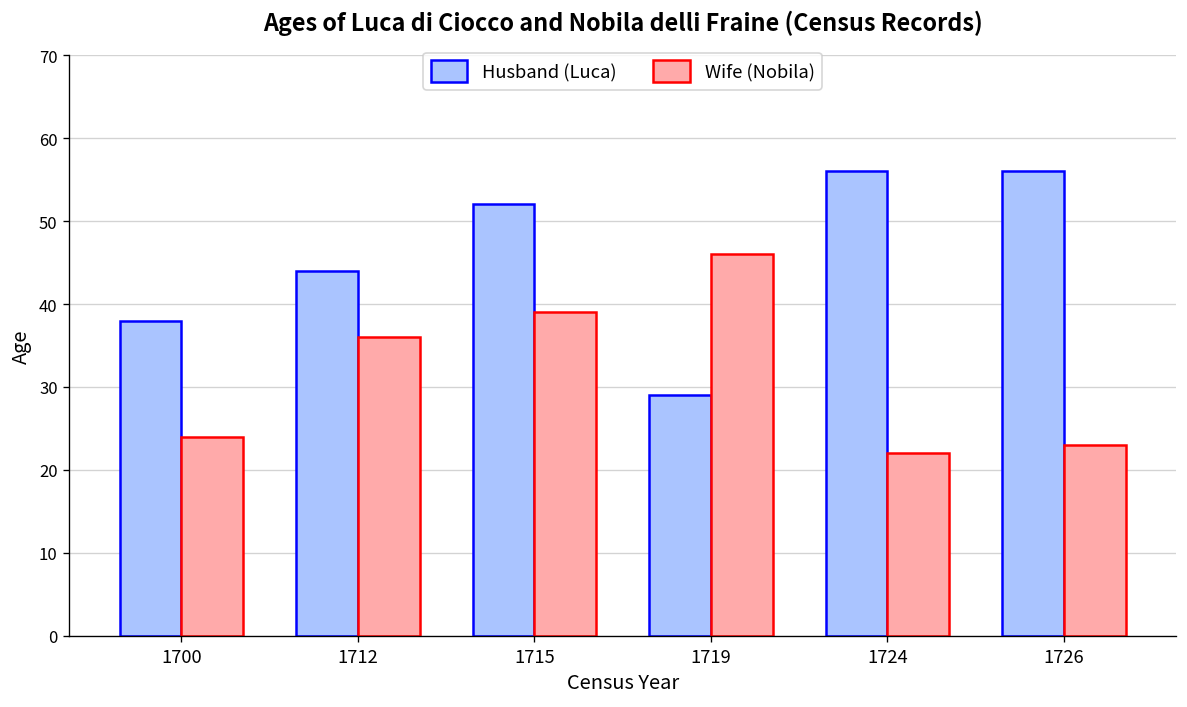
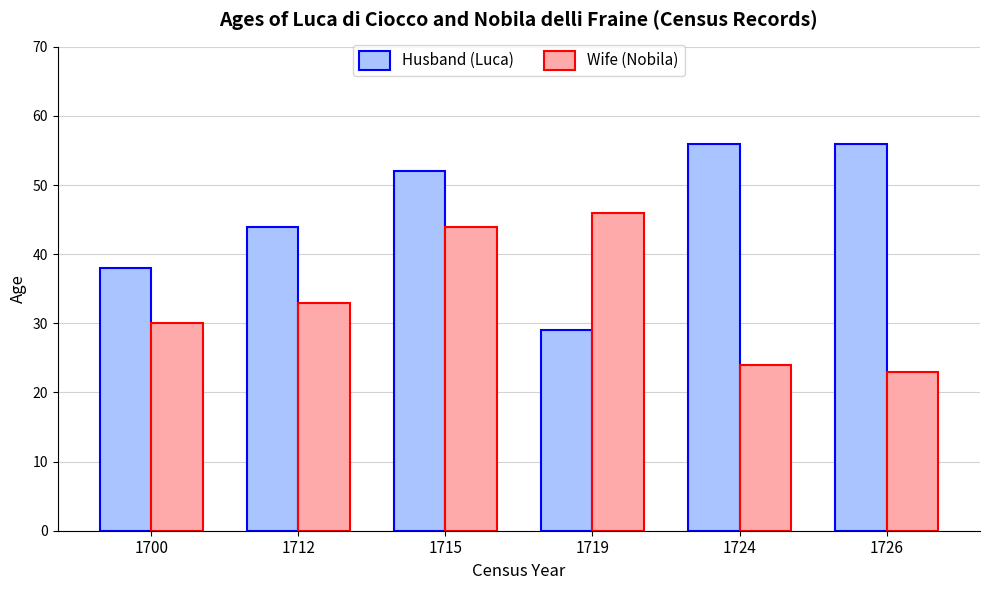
Wife (Nobila), 1700: 24 -> 30
Wife (Nobila), 1712: 36 -> 33
Wife (Nobila), 1715: 39 -> 44
Wife (Nobila), 1724: 22 -> 24
